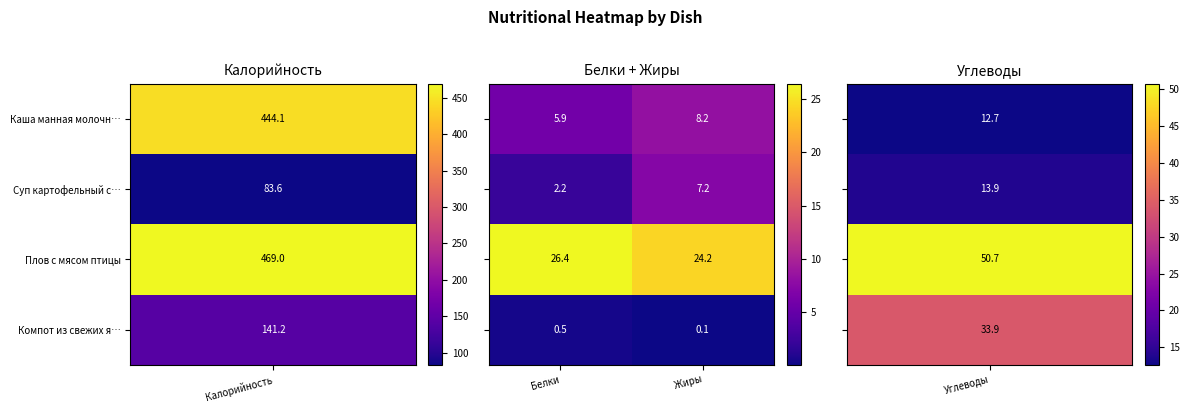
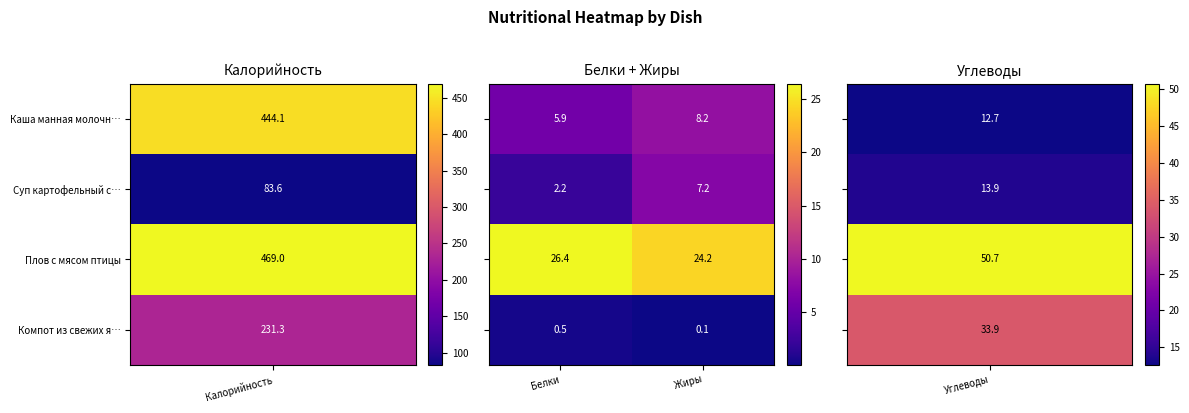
Калорийность, Компот из свежих я…, Калорийность: 141.2 -> 231.3
